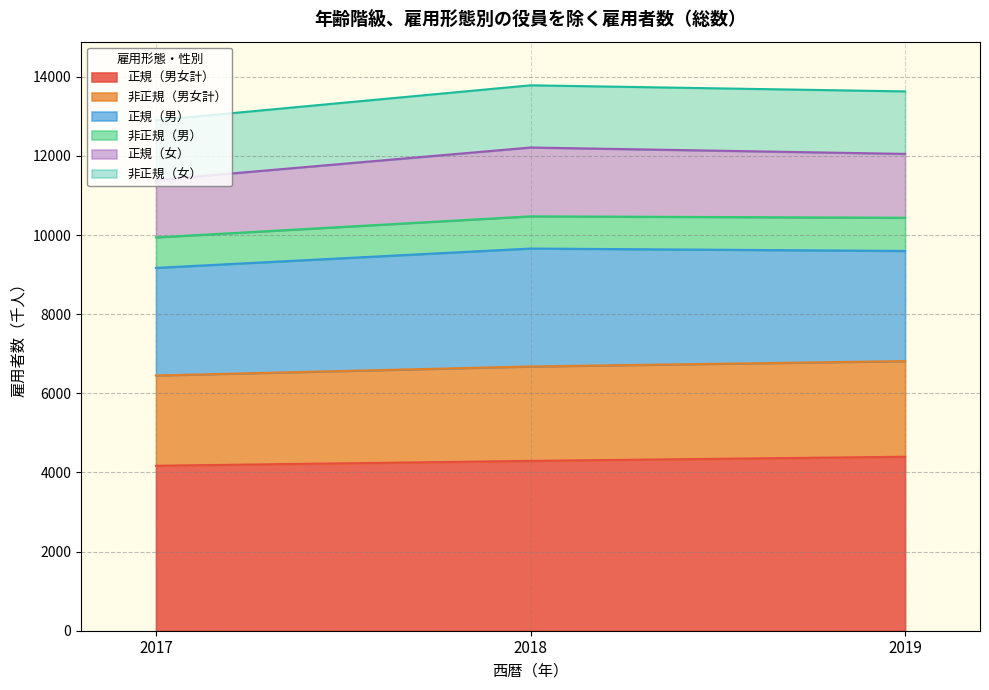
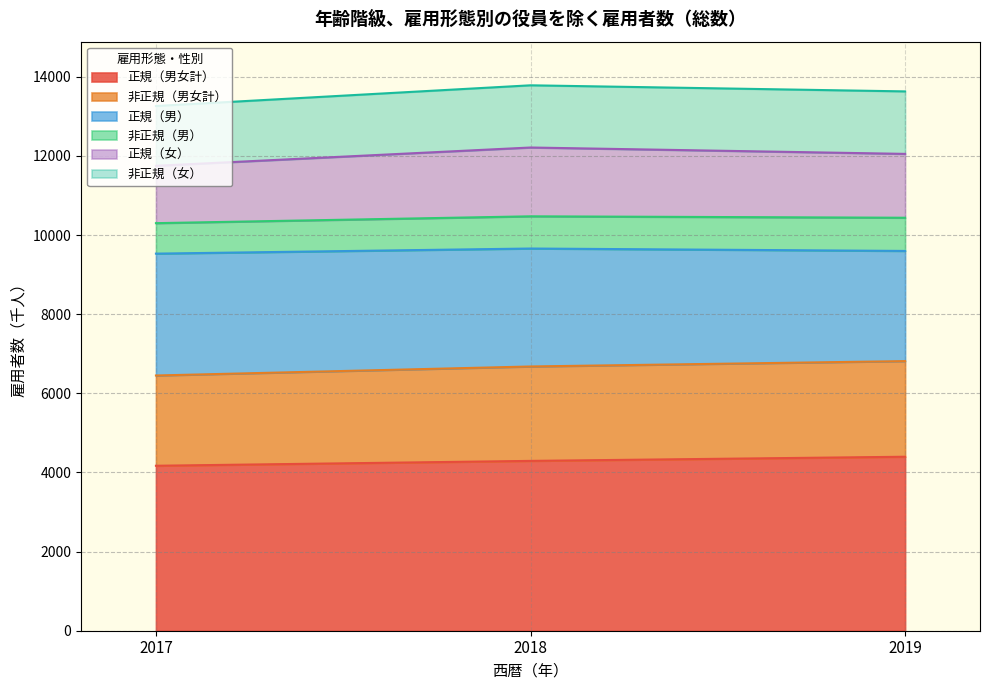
正規（男）, 2017: 2700 -> 3100
